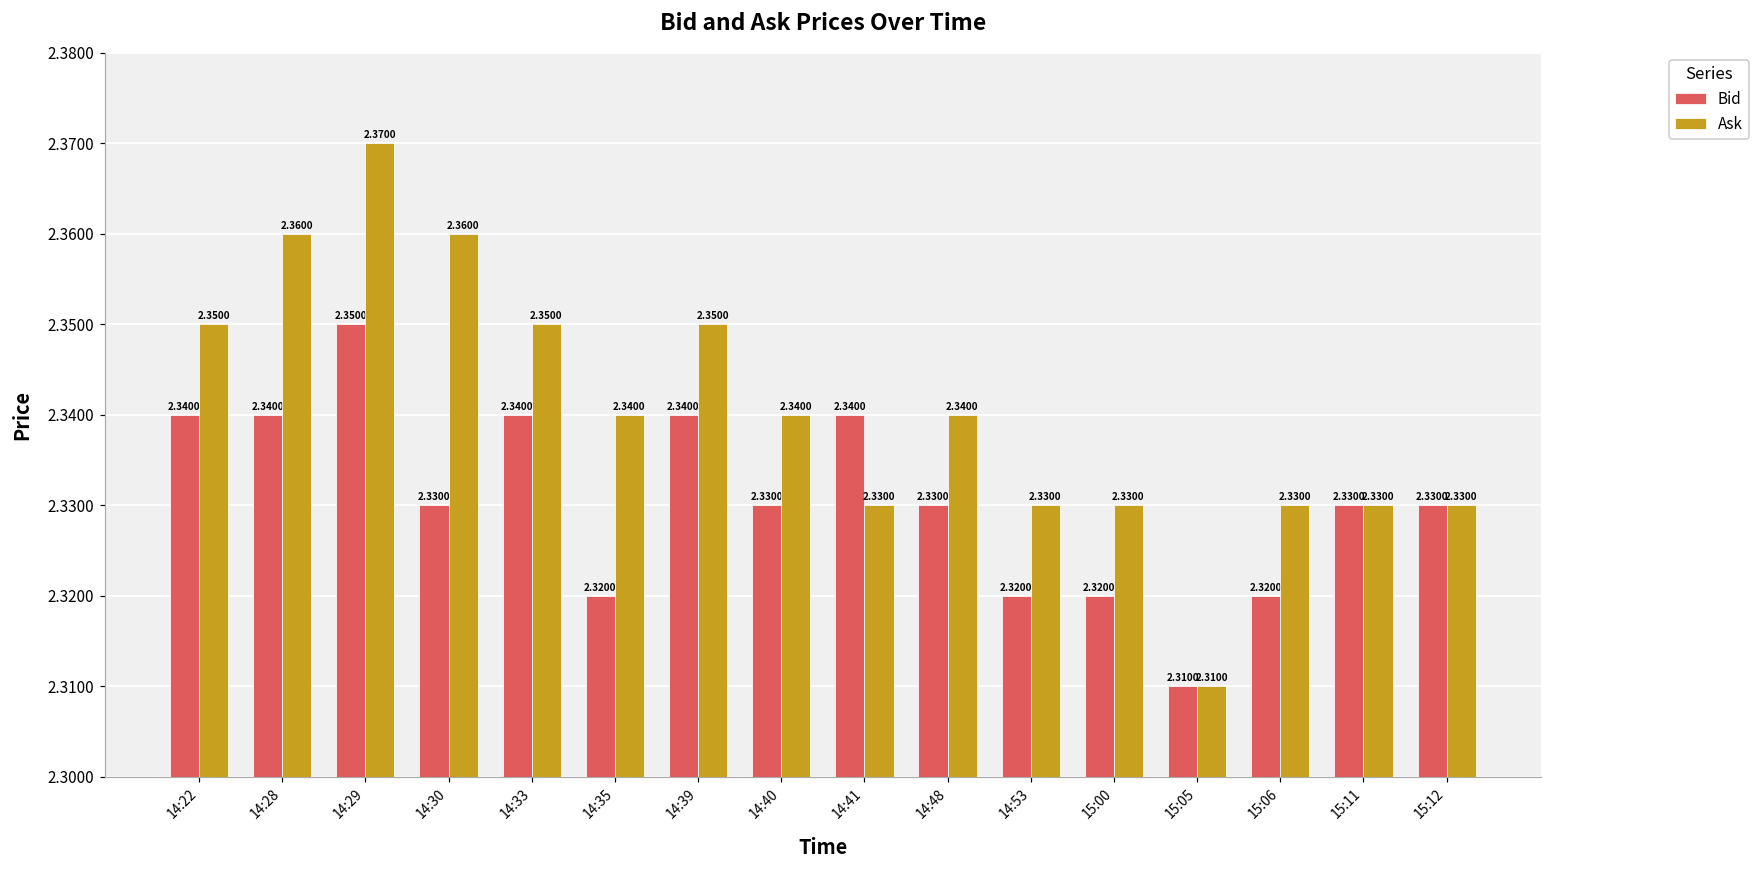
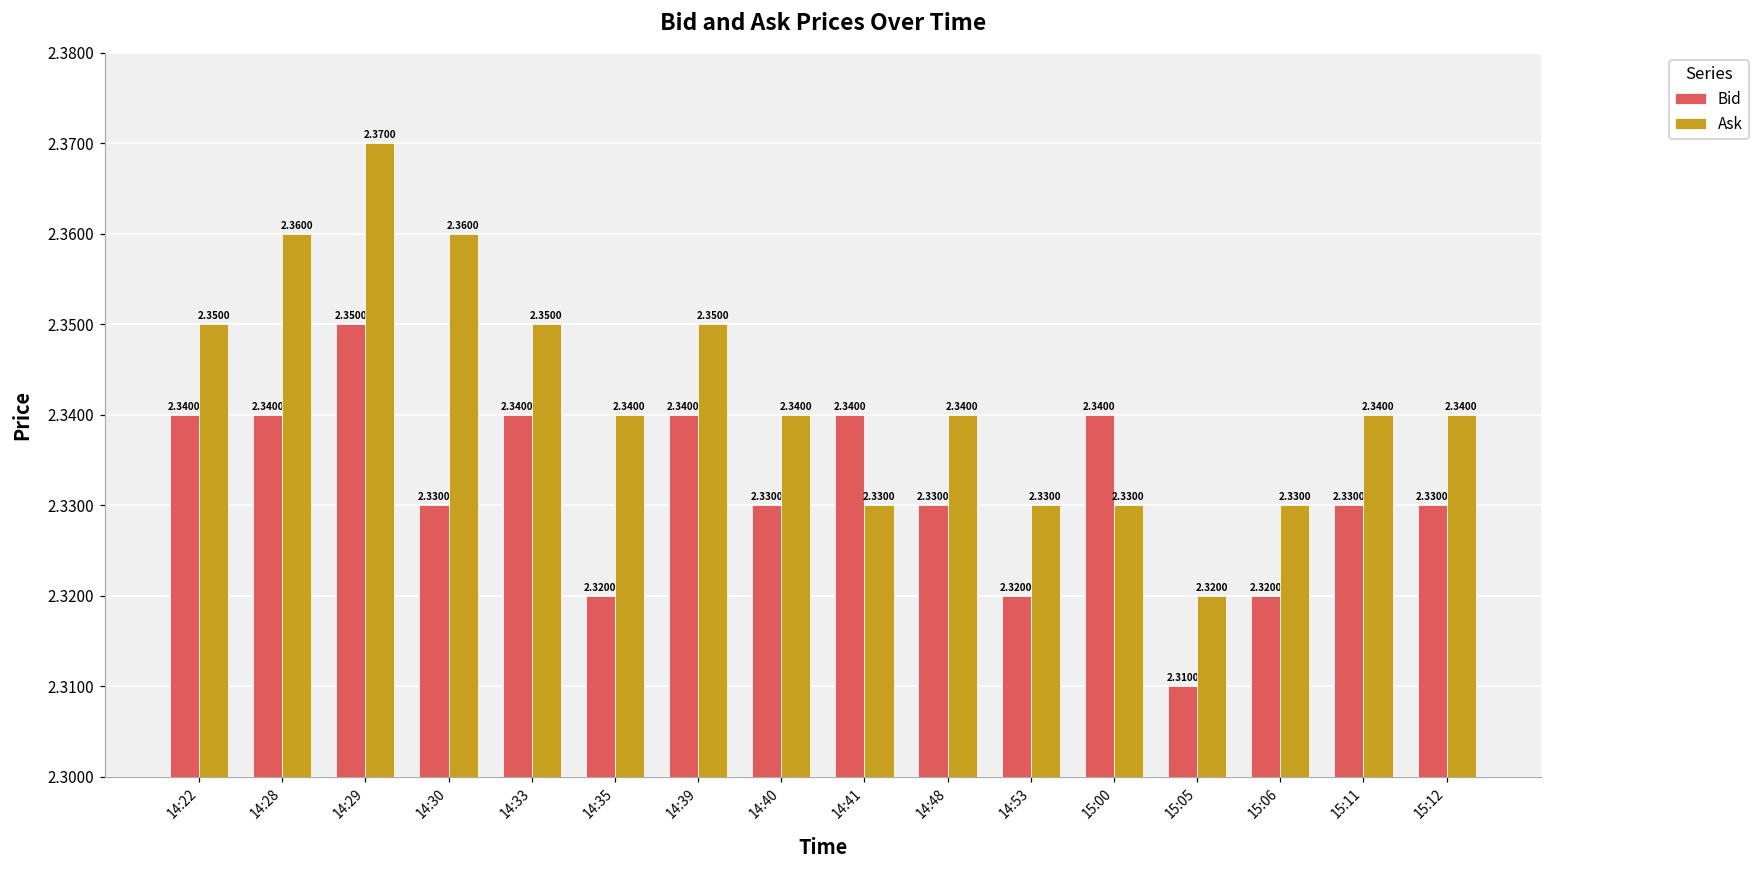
Bid, 15:00: 2.3200 -> 2.3400
Ask, 15:05: 2.3100 -> 2.3200
Ask, 15:11: 2.3300 -> 2.3400
Ask, 15:12: 2.3300 -> 2.3400
